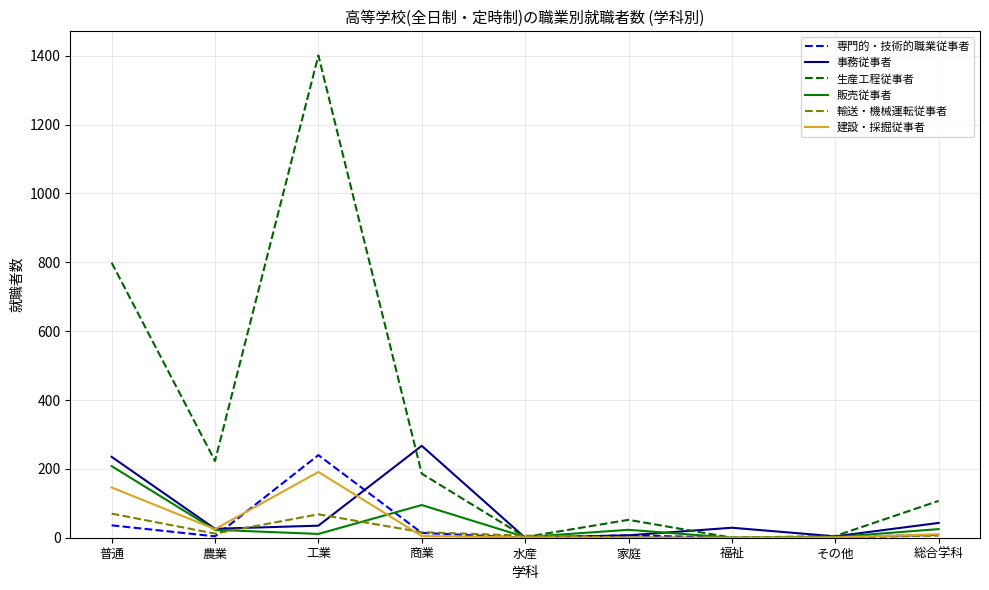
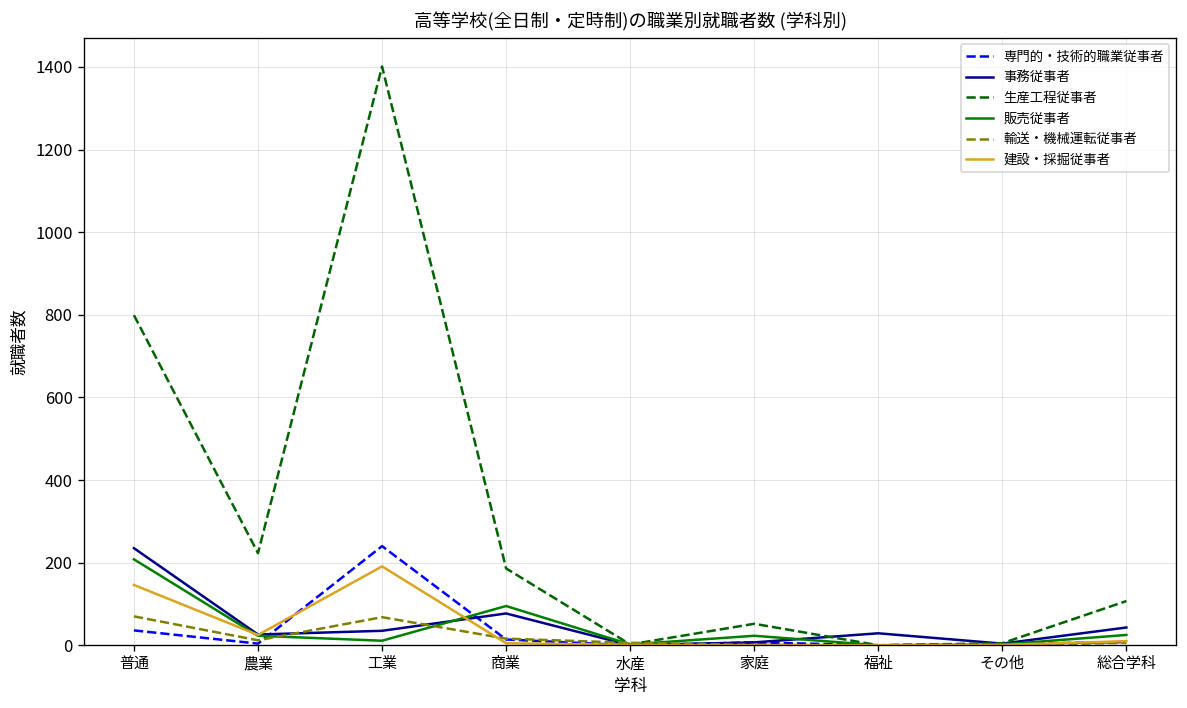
事務従事者, 商業: 270 -> 80
